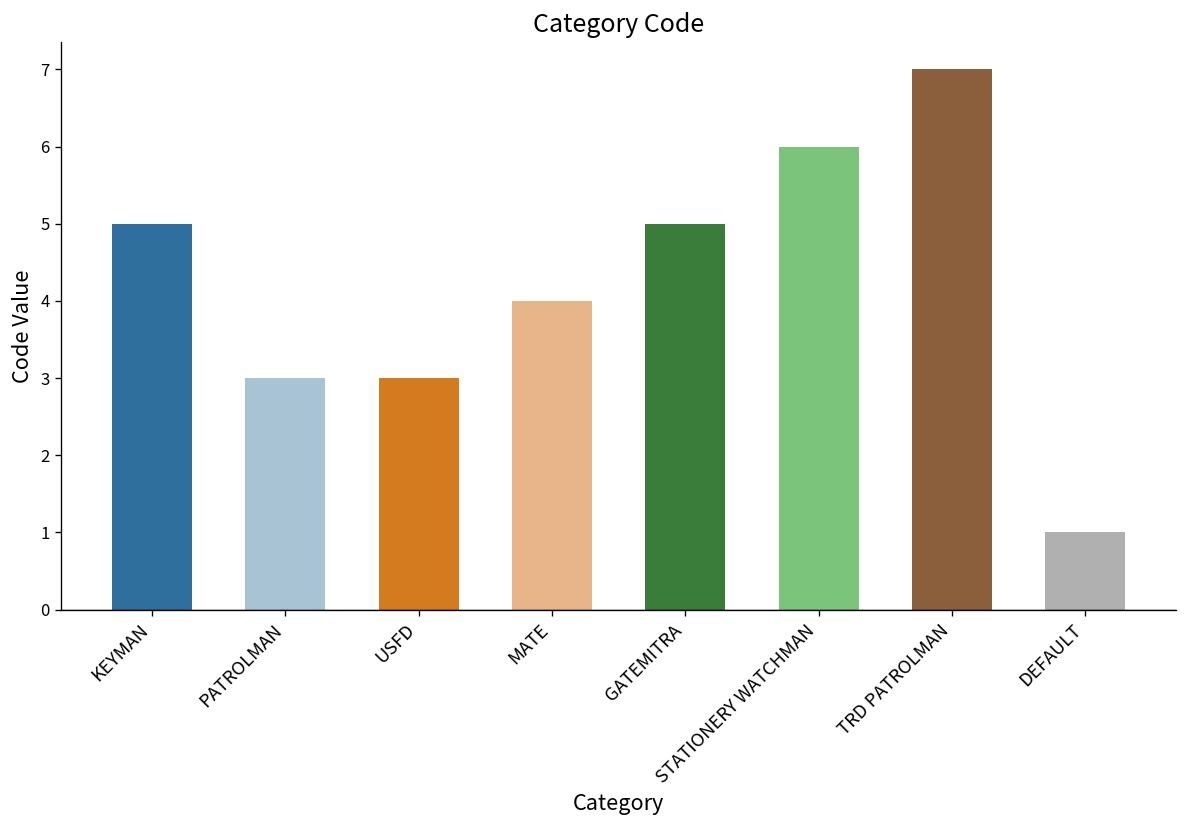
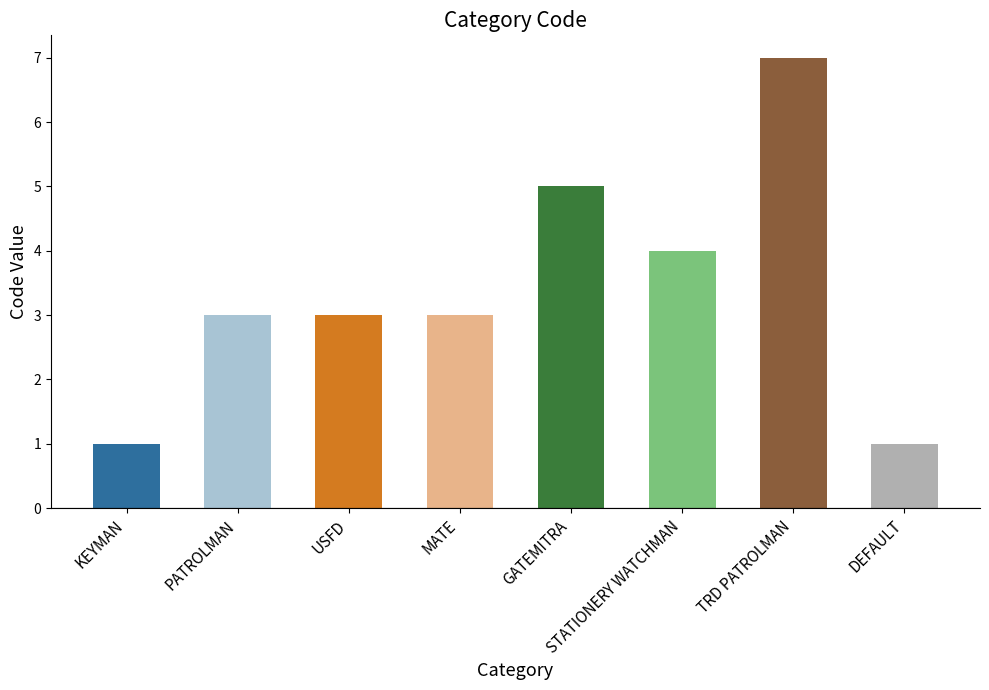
KEYMAN: 5 -> 1
MATE: 4 -> 3
STATIONERY WATCHMAN: 6 -> 4
